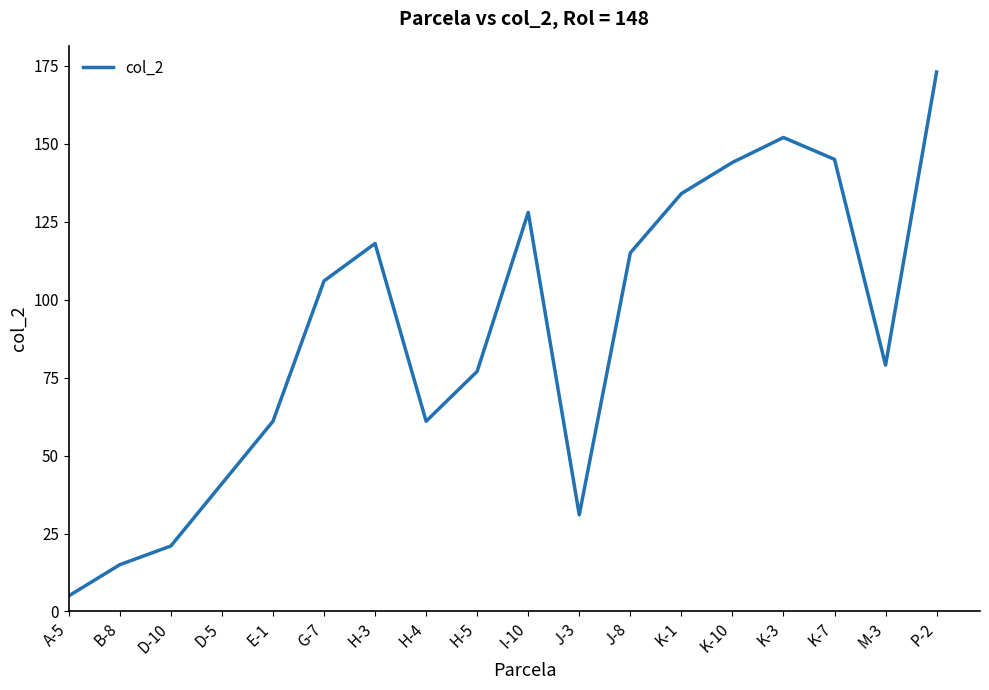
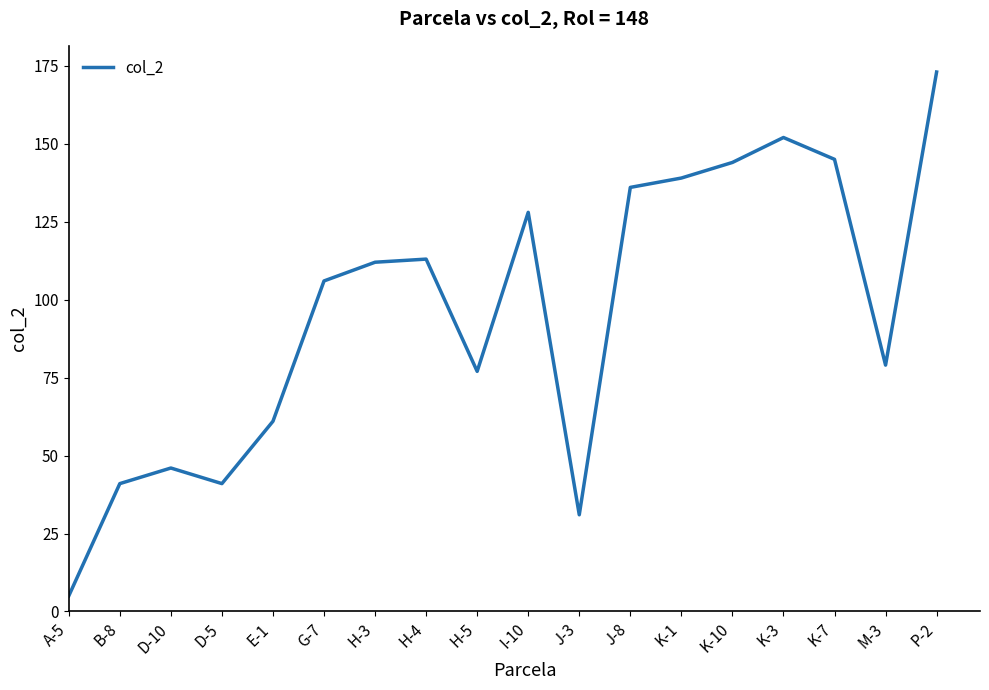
B-8: 15 -> 41
D-10: 21 -> 46
H-3: 118 -> 112
H-4: 61 -> 113
J-8: 115 -> 136
K-1: 134 -> 139
